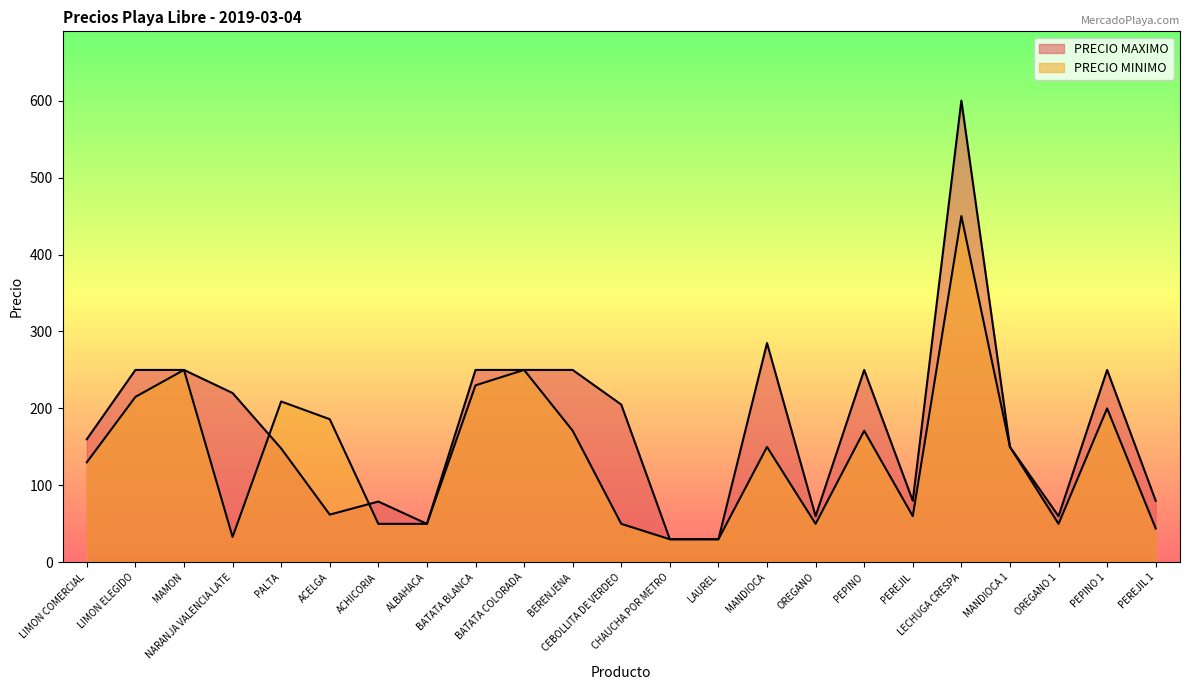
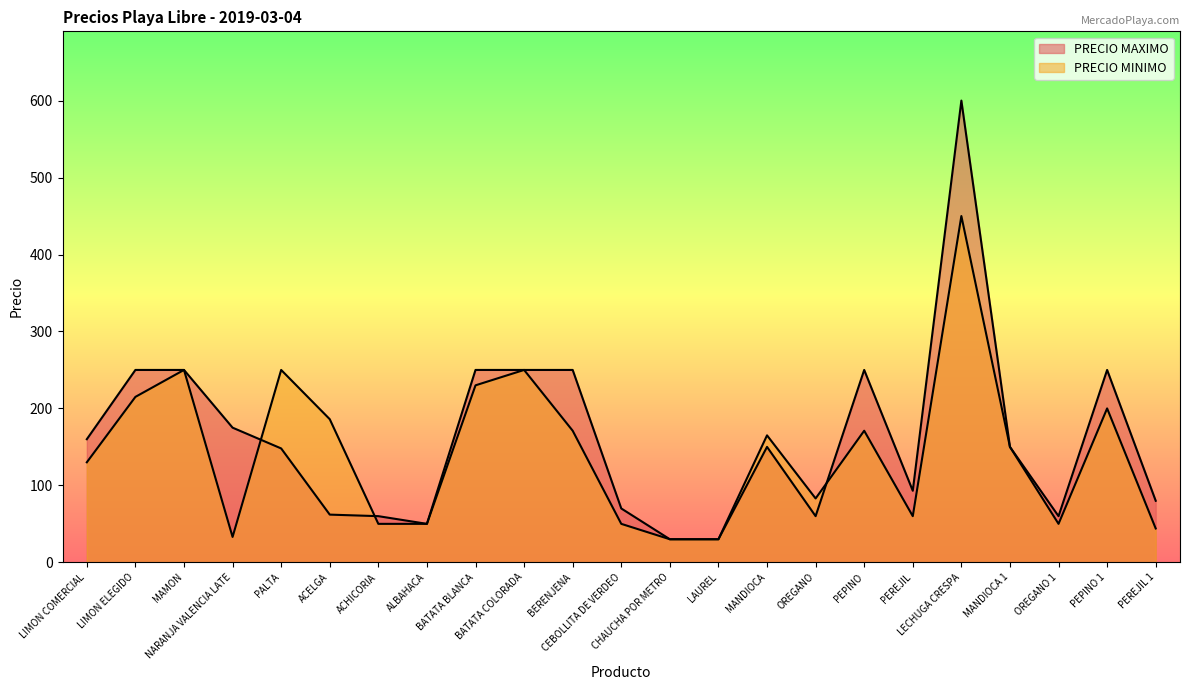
PRECIO MAXIMO, NARANJA VALENCIA LATE: 220 -> 180
PRECIO MINIMO, PALTA: 210 -> 250
PRECIO MAXIMO, ACHICORIA: 80 -> 60
PRECIO MAXIMO, CEBOLLITA DE VERDEO: 210 -> 70
PRECIO MAXIMO, MANDIOCA: 290 -> 150
PRECIO MINIMO, MANDIOCA: 150 -> 170
PRECIO MINIMO, OREGANO: 50 -> 80
PRECIO MAXIMO, PEREJIL: 80 -> 90
